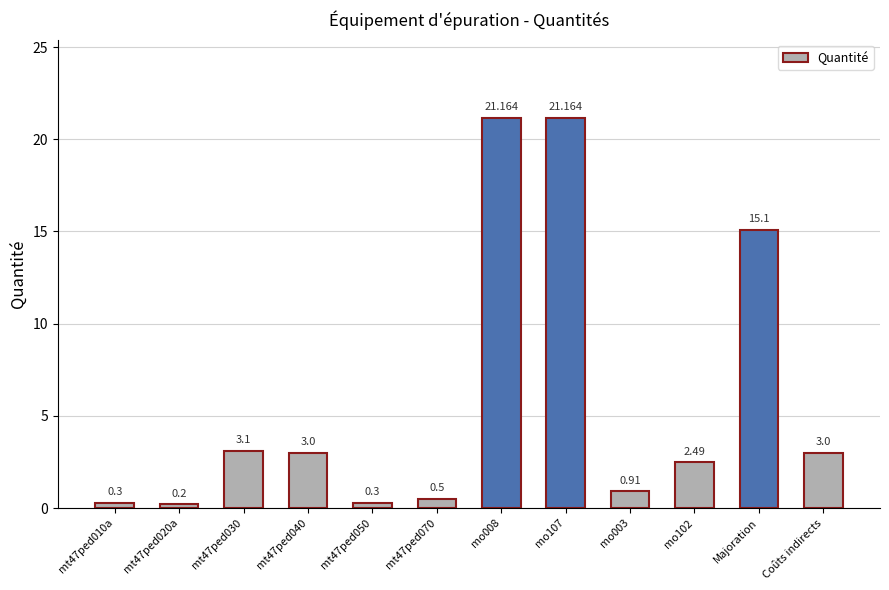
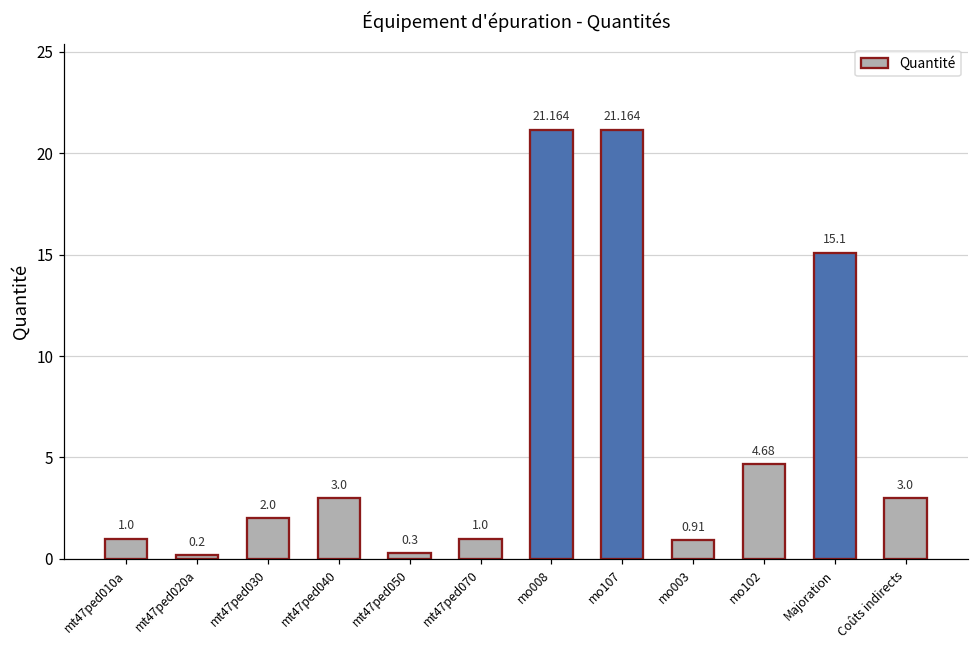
mt47ped010a: 0.3 -> 1.0
mt47ped030: 3.1 -> 2.0
mt47ped070: 0.5 -> 1.0
mo102: 2.49 -> 4.68
